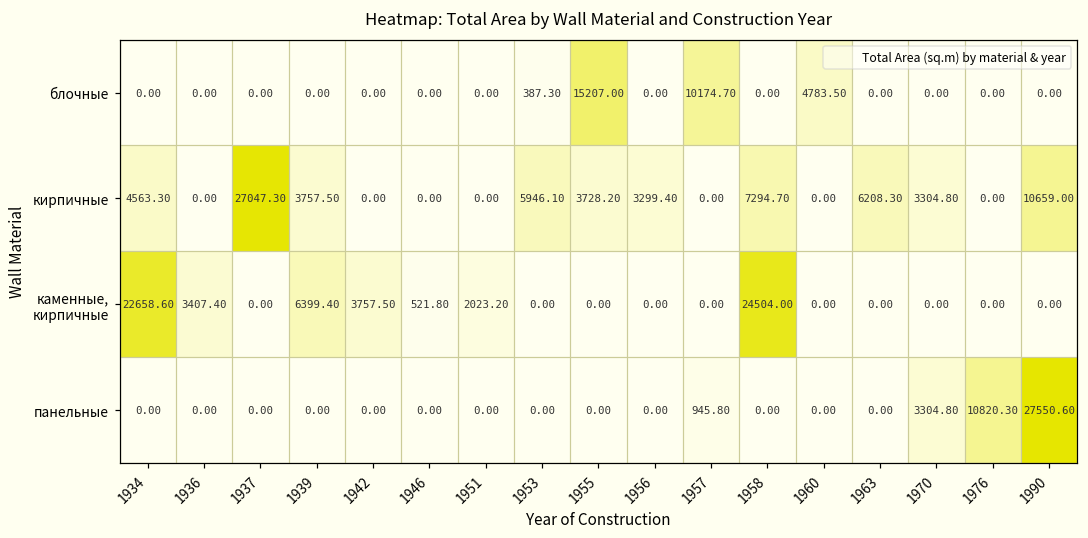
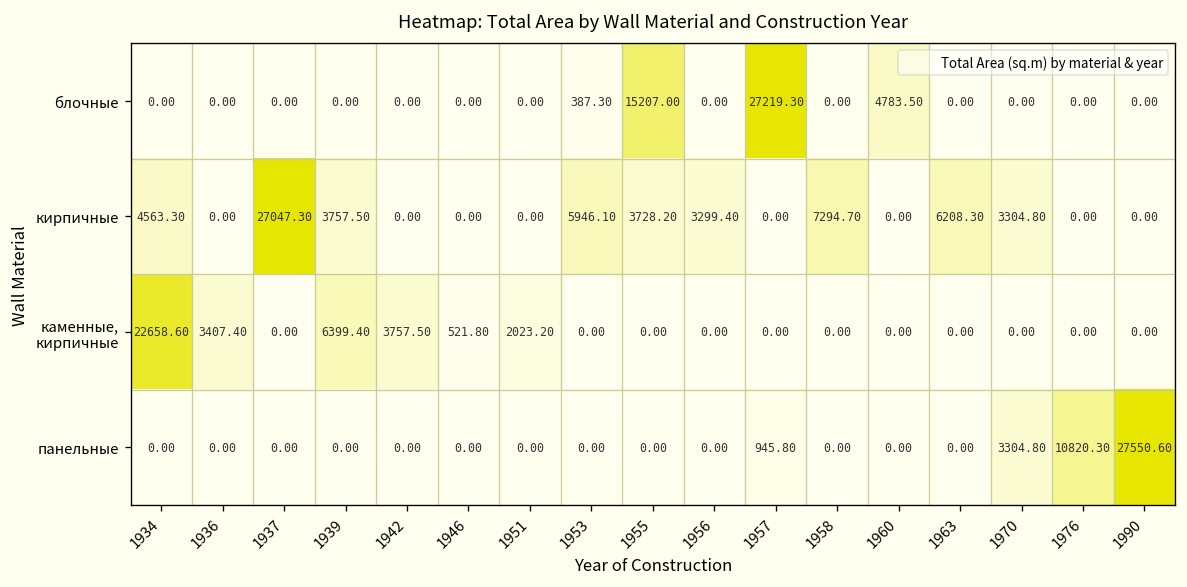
блочные, 1957: 10174.70 -> 27219.30
кирпичные, 1990: 10659.00 -> 0.00
каменные, кирпичные, 1958: 24504.00 -> 0.00
